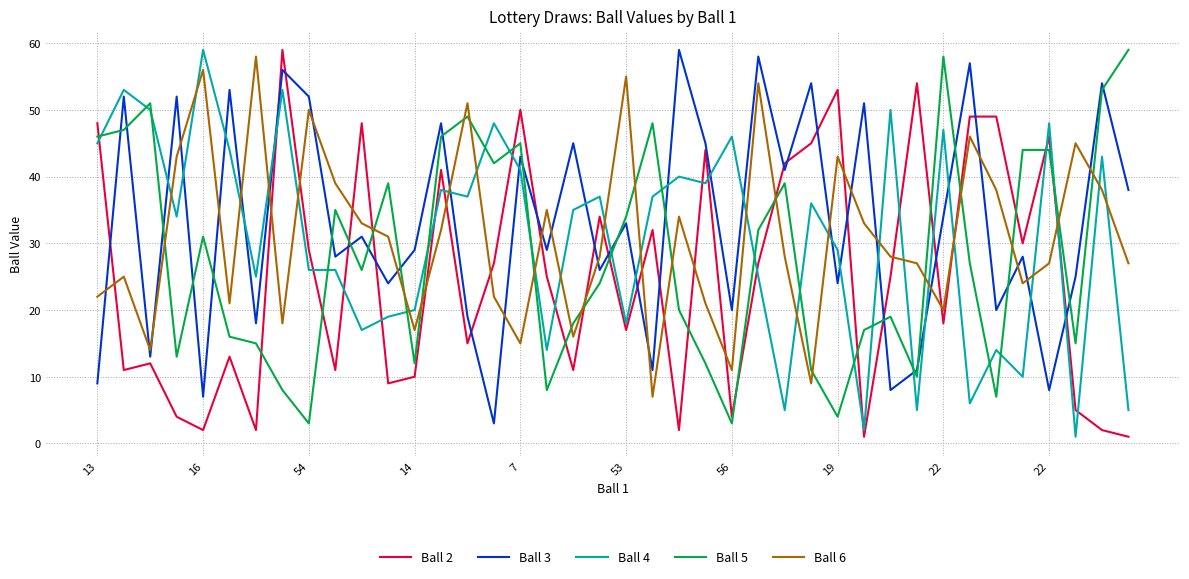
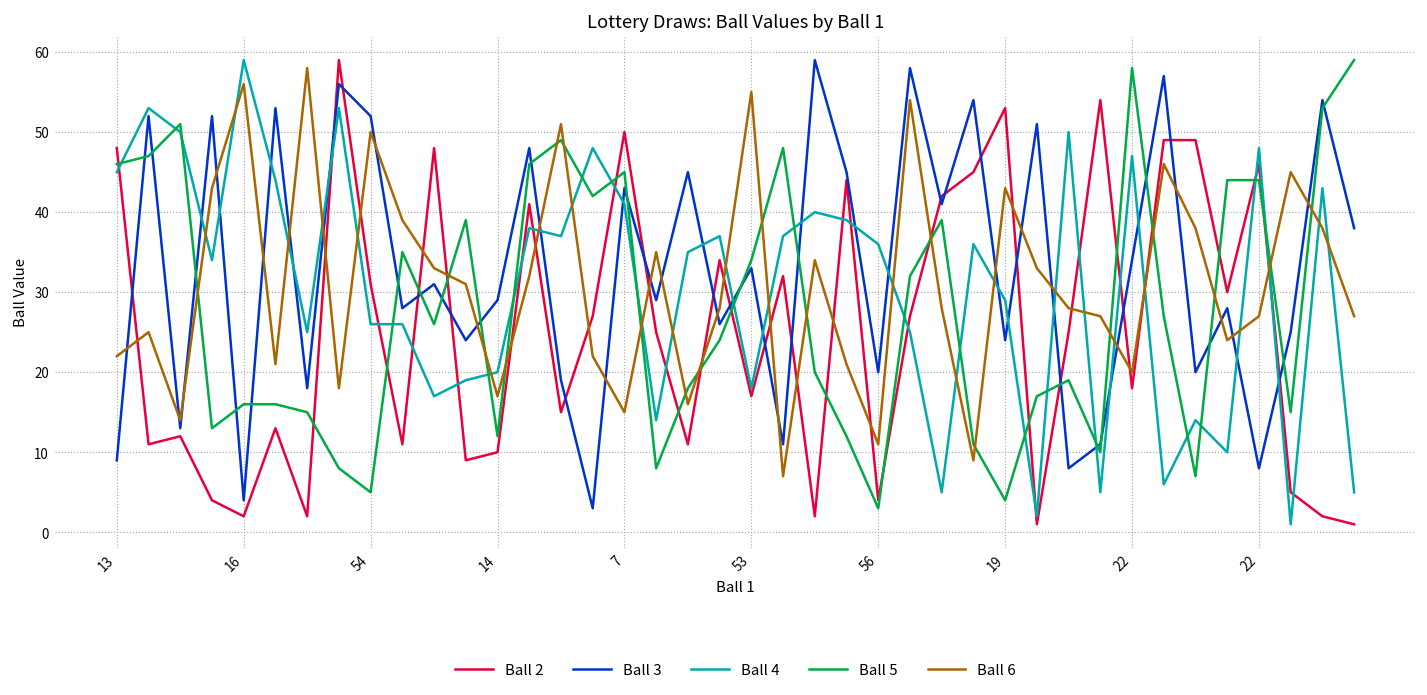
Ball 3, 16: 7 -> 4
Ball 5, 16: 31 -> 16
Ball 2, 54: 29 -> 31
Ball 5, 54: 3 -> 5
Ball 4, 56: 46 -> 36
